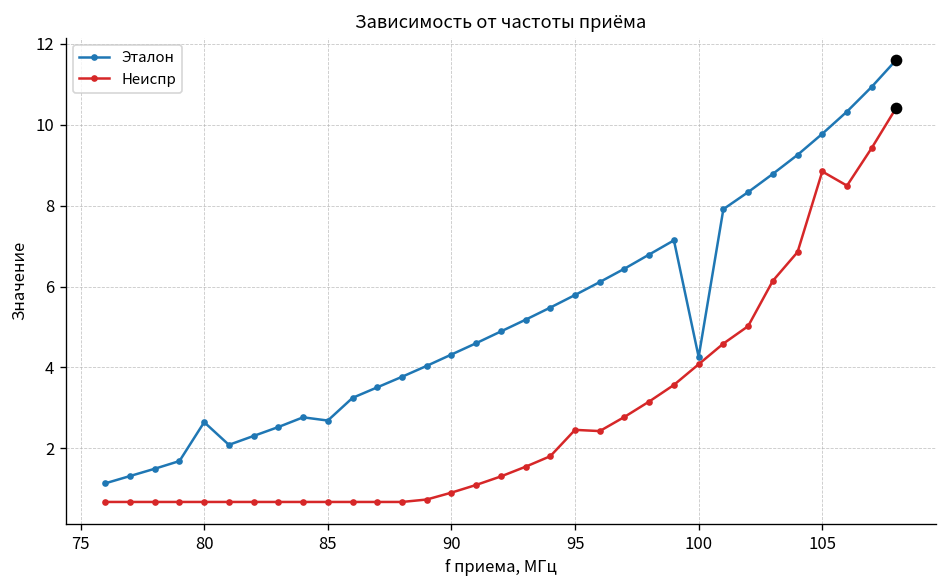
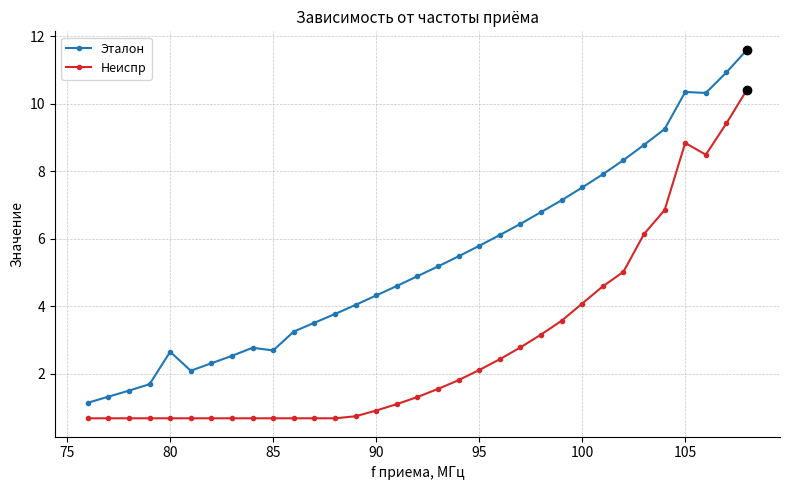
Неиспр, 95: 2.5 -> 2.1
Эталон, 100: 4.3 -> 7.5
Эталон, 105: 9.8 -> 10.4
